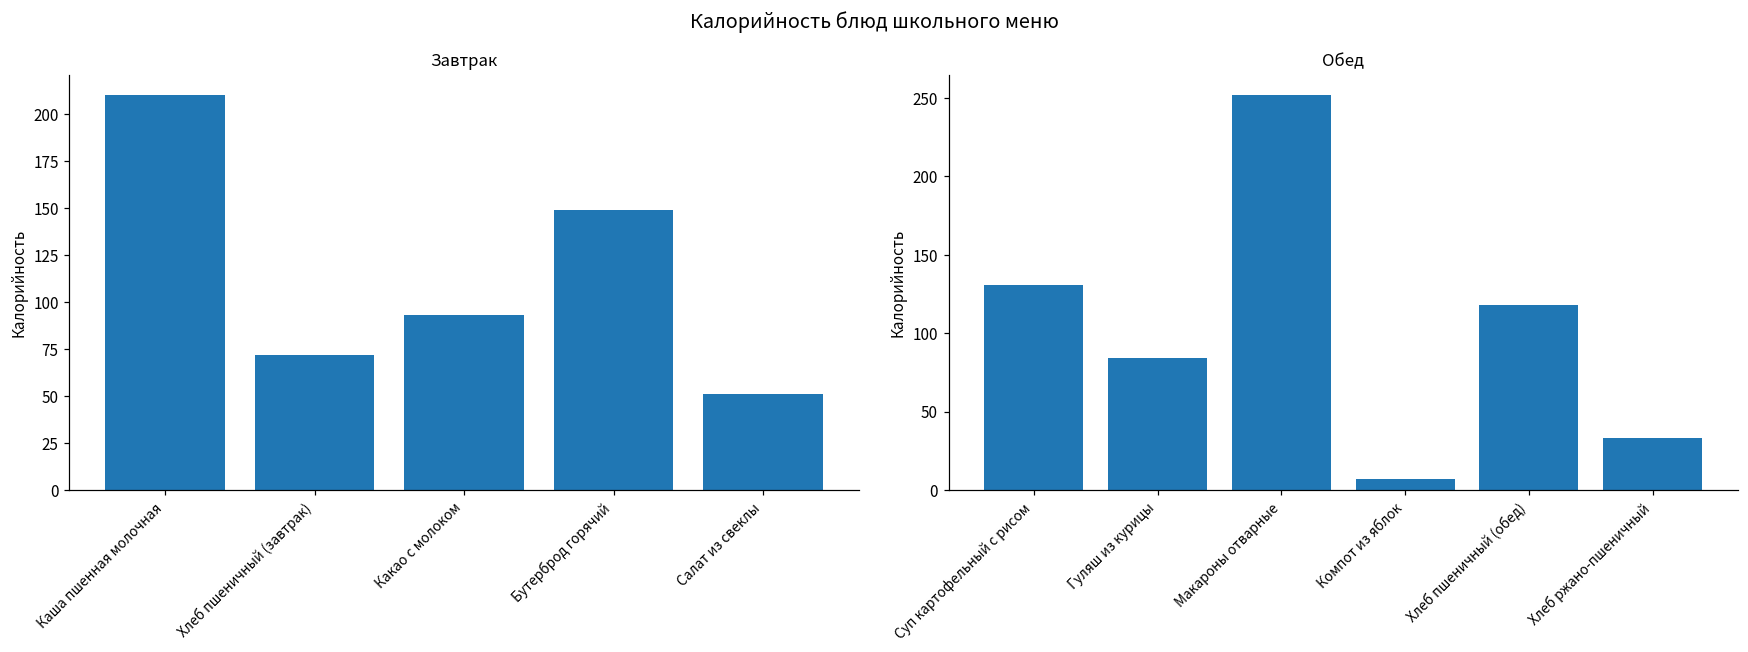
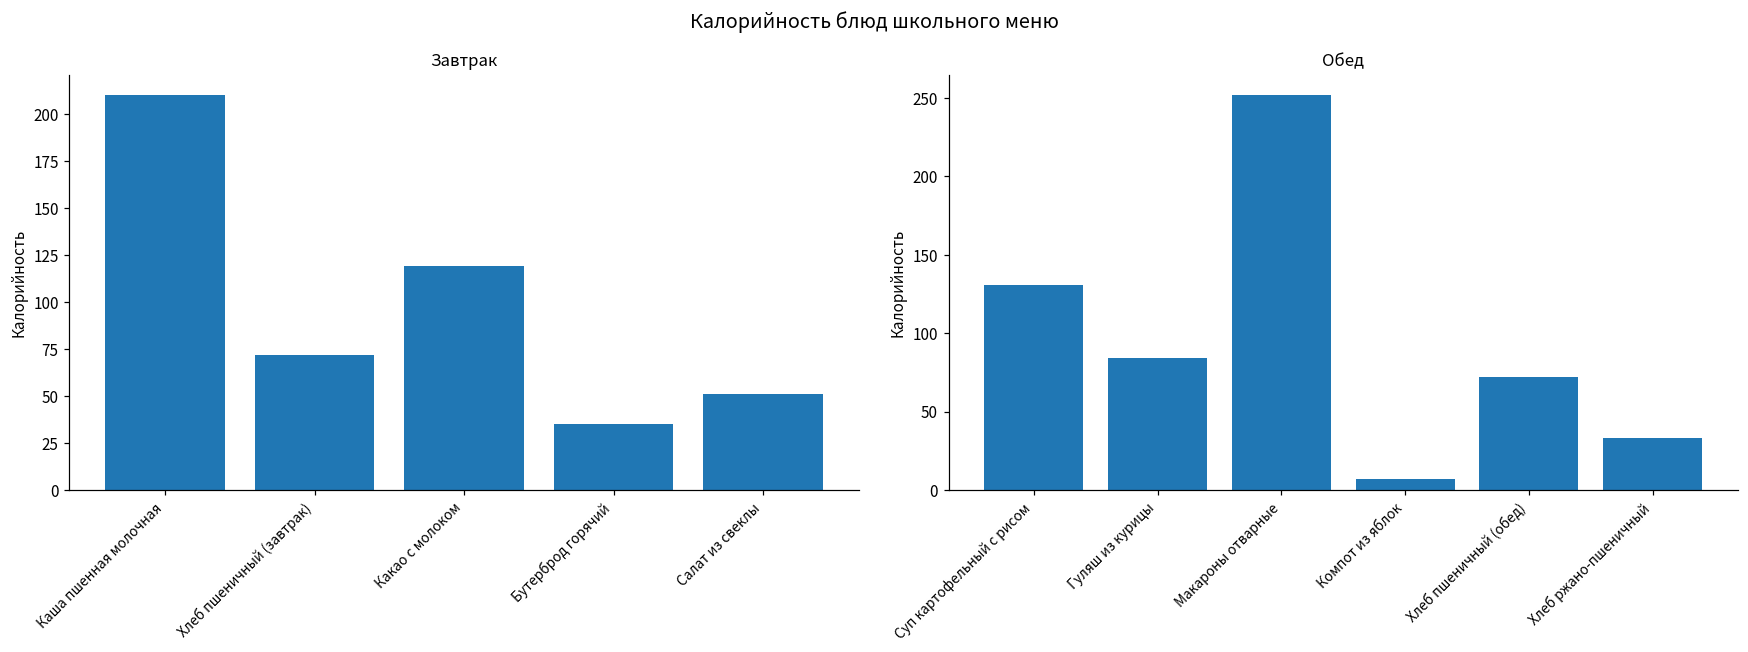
Завтрак, Какао с молоком: 93 -> 119
Завтрак, Бутерброд горячий: 149 -> 35
Обед, Хлеб пшеничный (обед): 118 -> 72
